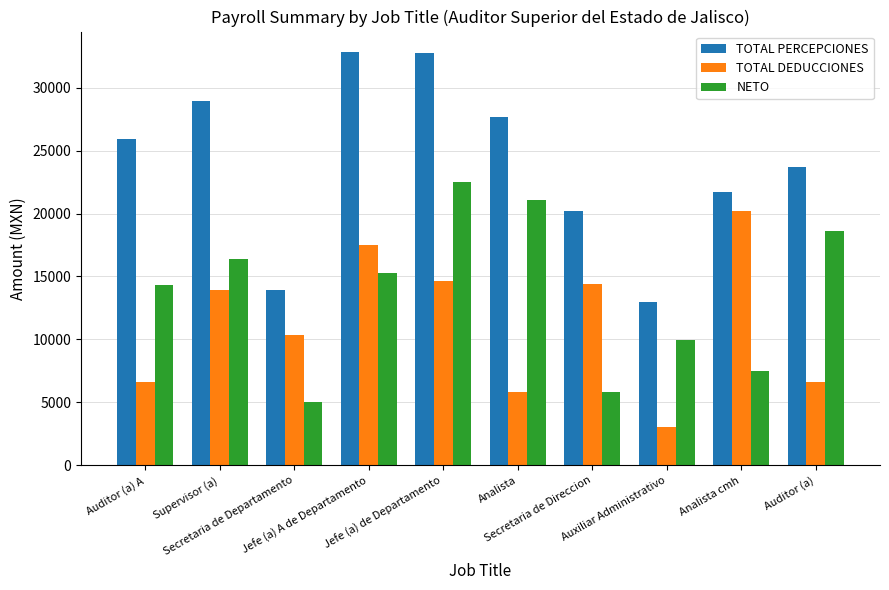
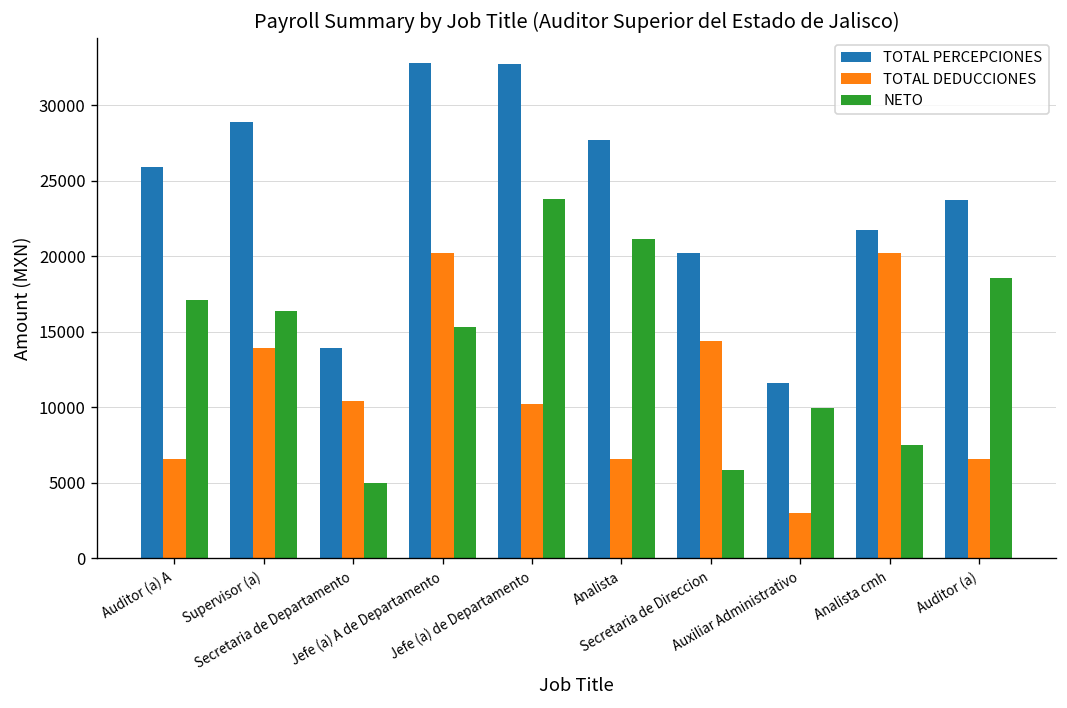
NETO, Auditor (a) A: 14400 -> 17100
TOTAL DEDUCCIONES, Jefe (a) A de Departamento: 17500 -> 20200
TOTAL DEDUCCIONES, Jefe (a) de Departamento: 14600 -> 10200
NETO, Jefe (a) de Departamento: 22500 -> 23800
TOTAL DEDUCCIONES, Analista: 5800 -> 6600
TOTAL PERCEPCIONES, Auxiliar Administrativo: 13000 -> 11600
